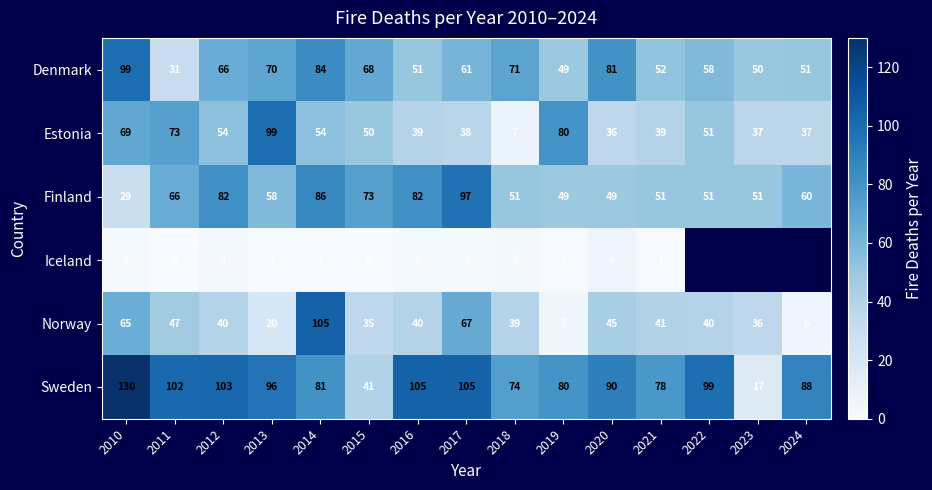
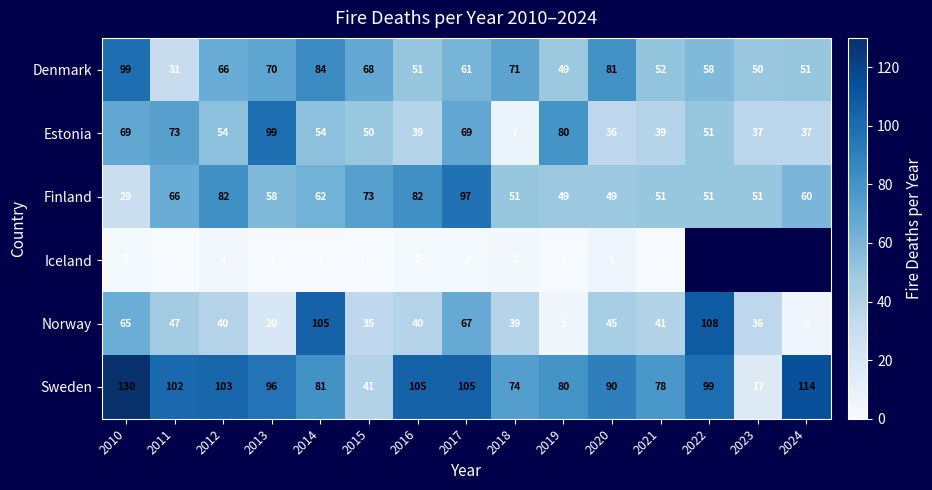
Estonia, 2017: 38 -> 69
Finland, 2014: 86 -> 62
Norway, 2022: 40 -> 108
Sweden, 2024: 88 -> 114
